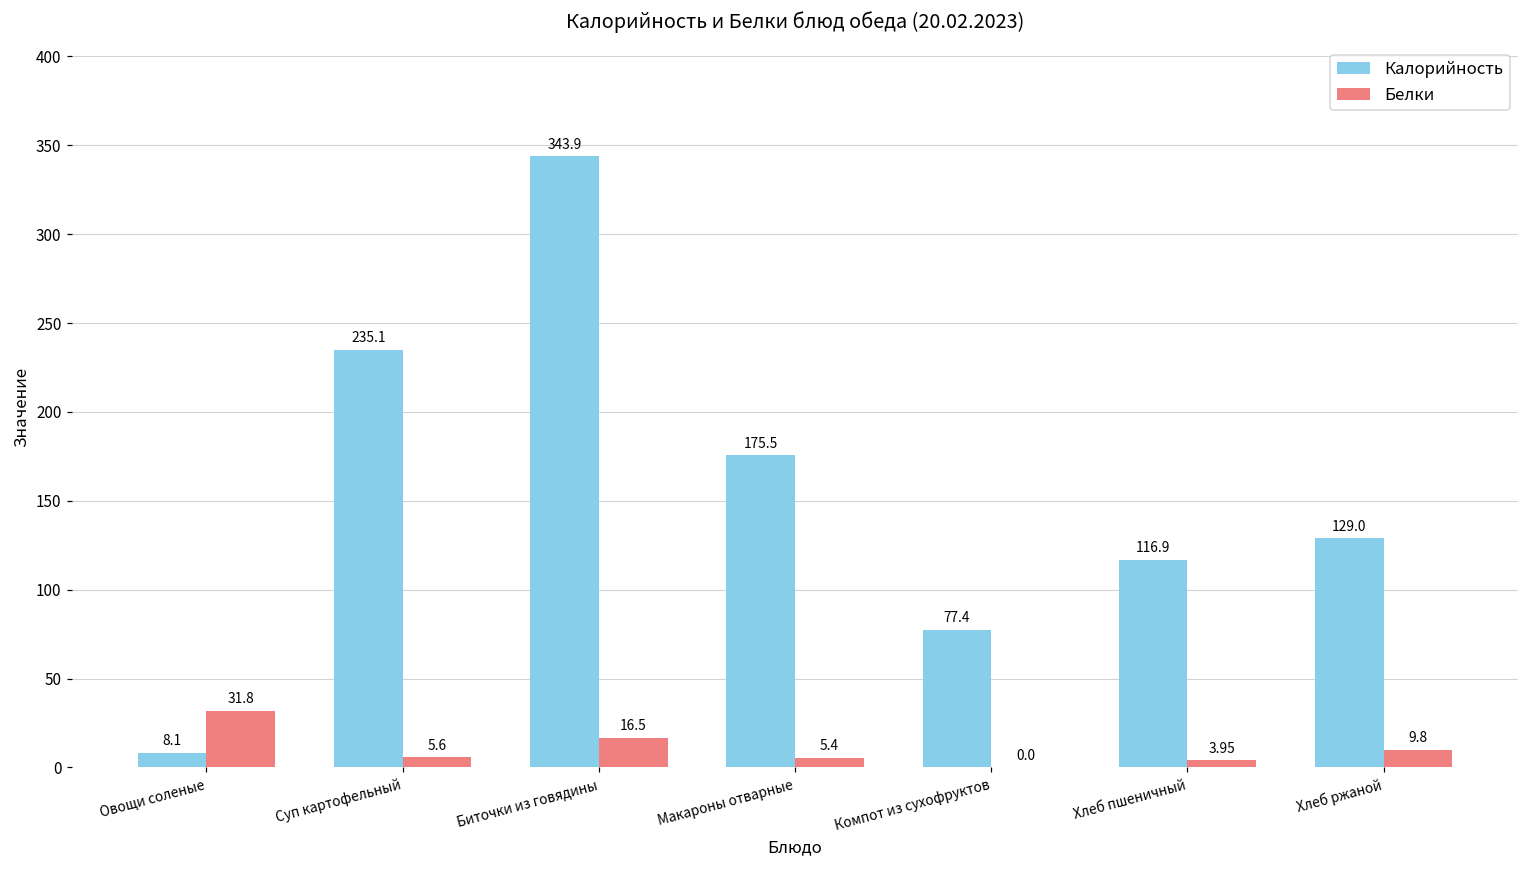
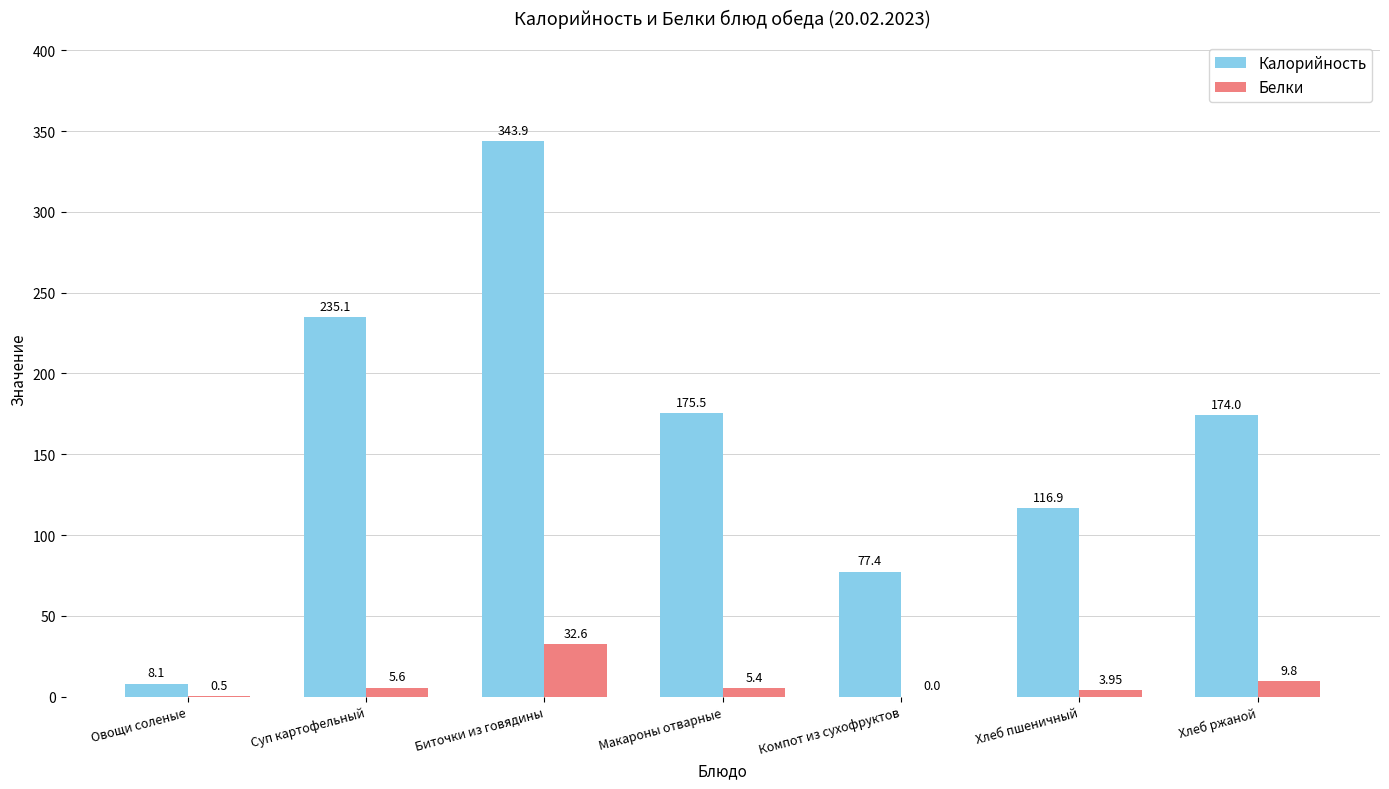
Белки, Овощи соленые: 31.8 -> 0.5
Белки, Биточки из говядины: 16.5 -> 32.6
Калорийность, Хлеб ржаной: 129.0 -> 174.0
